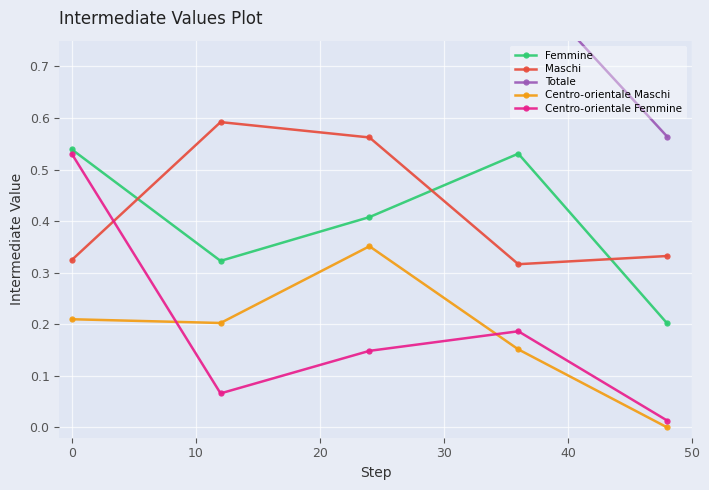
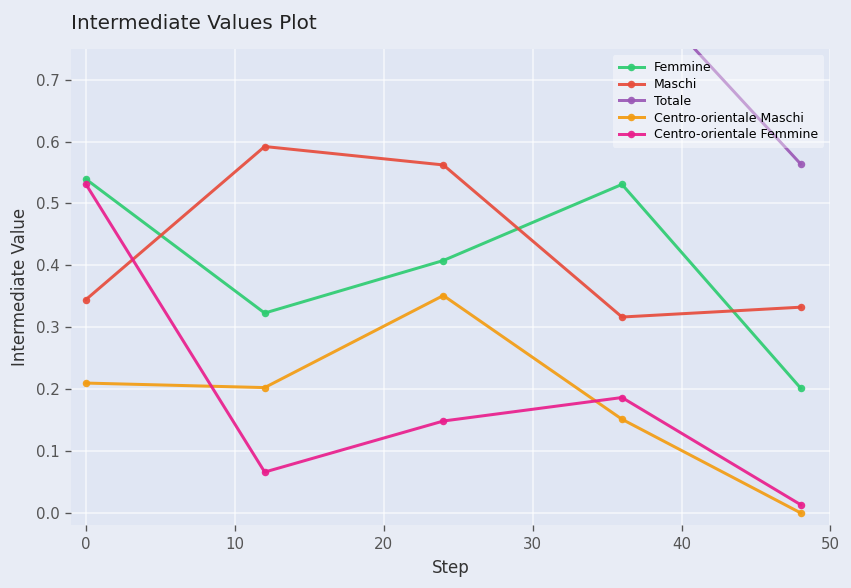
Maschi, 0: 0.32 -> 0.34
